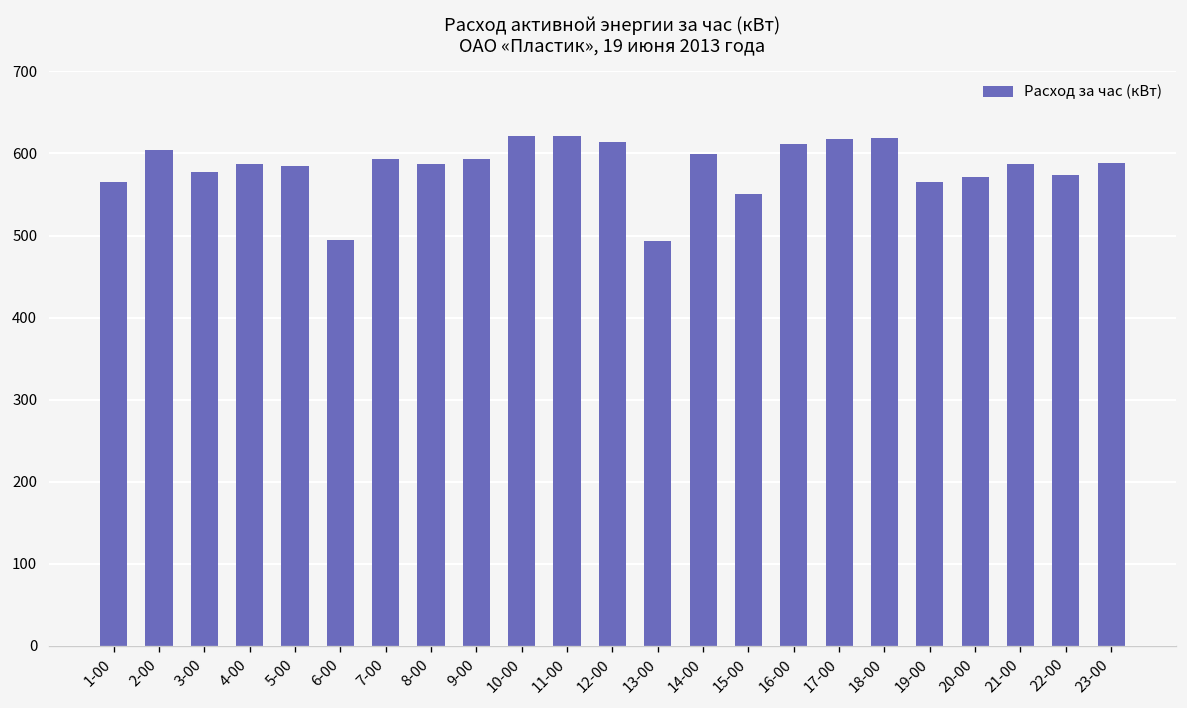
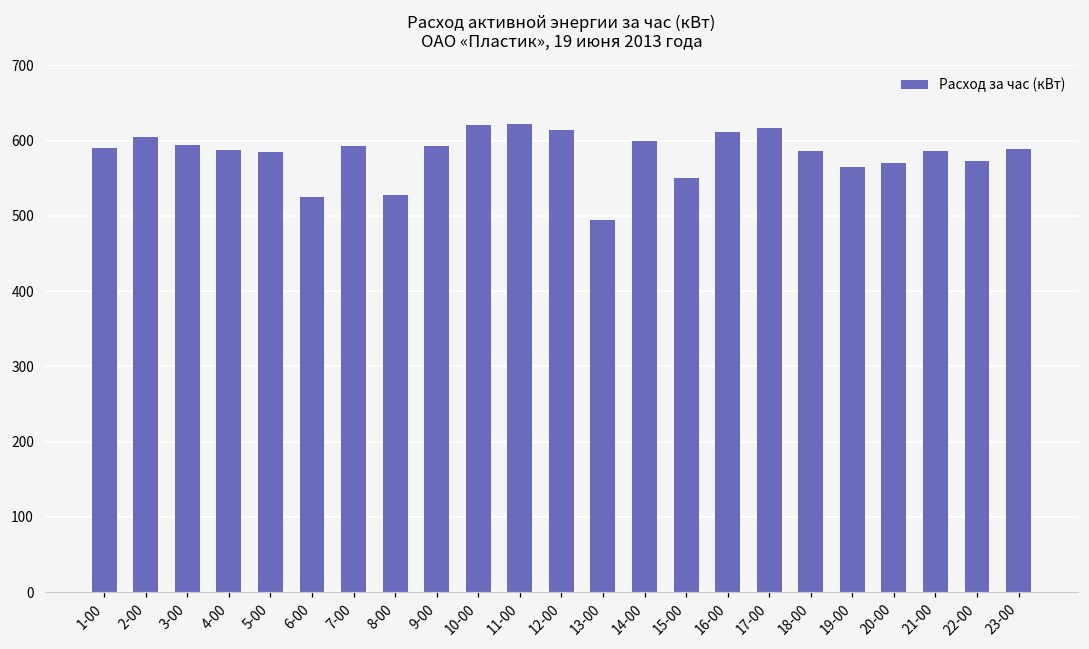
1-00: 570 -> 590
3-00: 580 -> 590
6-00: 490 -> 520
8-00: 590 -> 530
18-00: 620 -> 590
